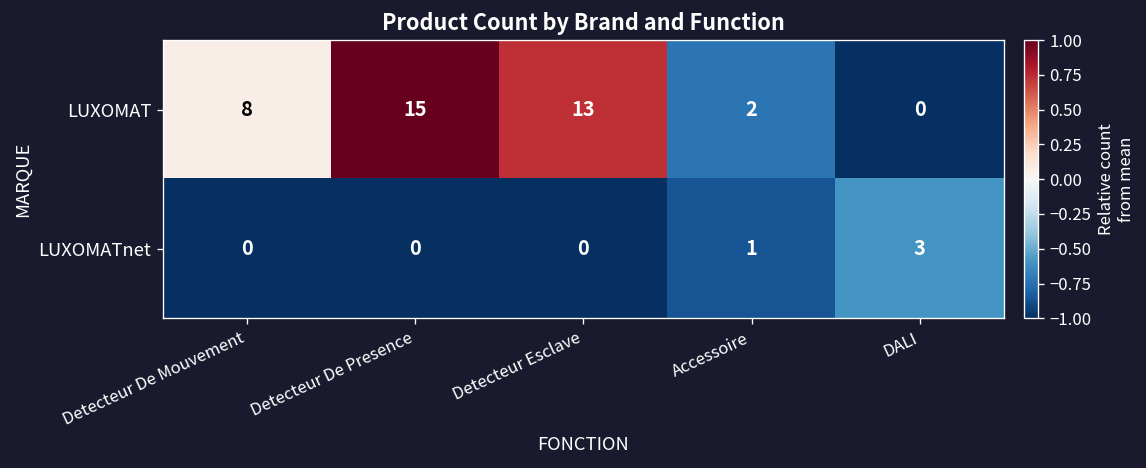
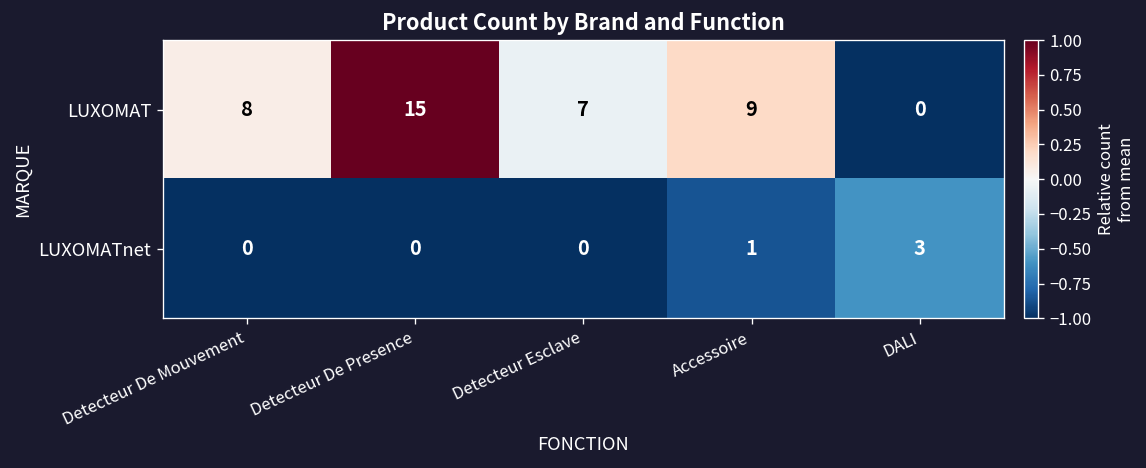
LUXOMAT, Detecteur Esclave: 13 -> 7
LUXOMAT, Accessoire: 2 -> 9
